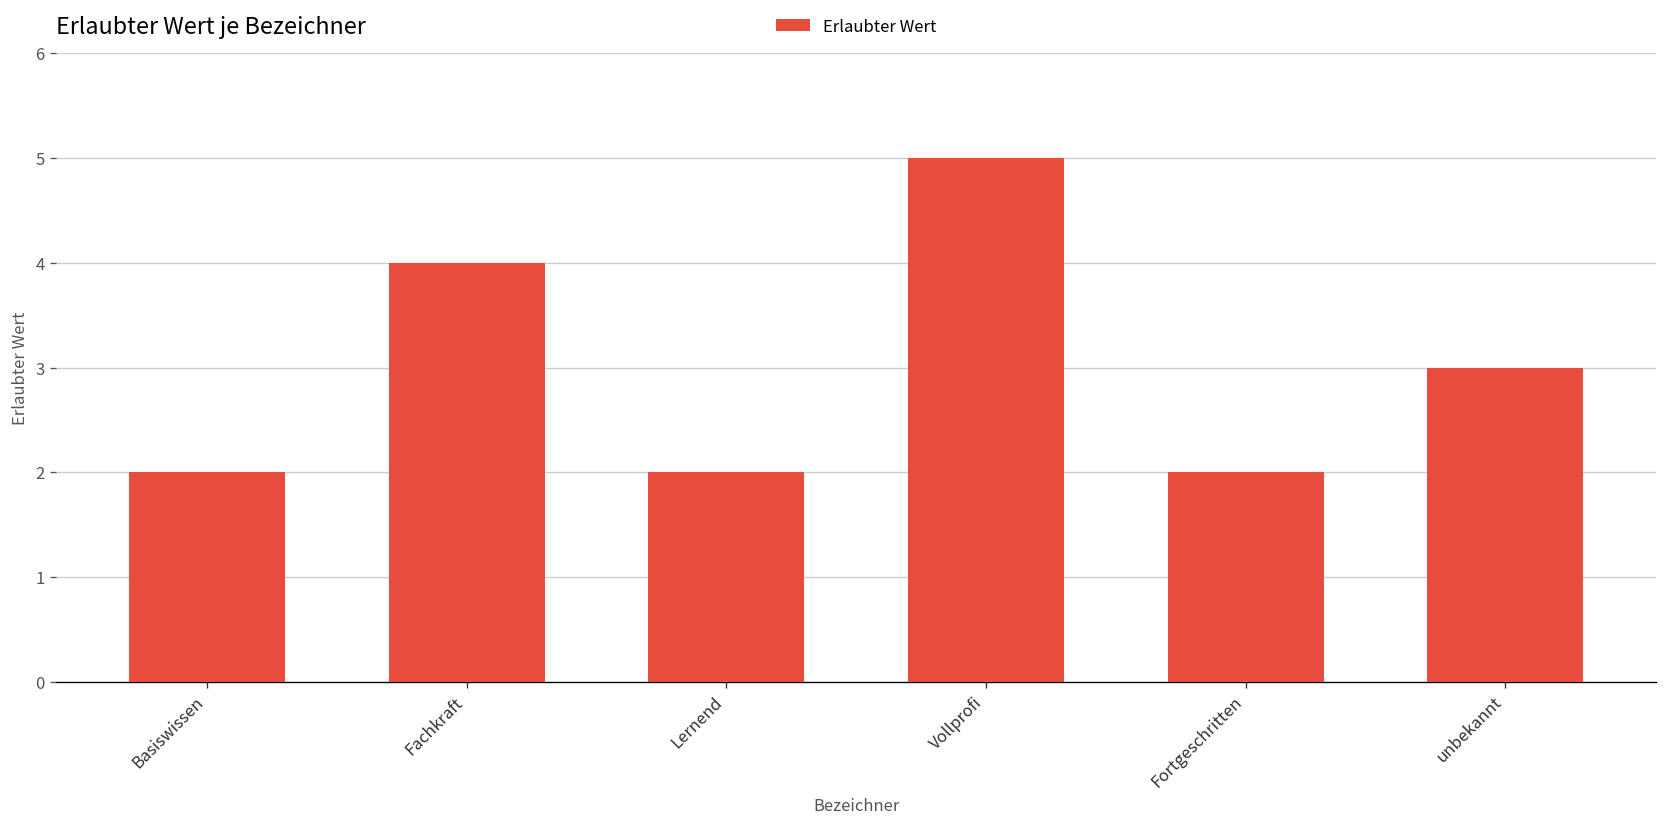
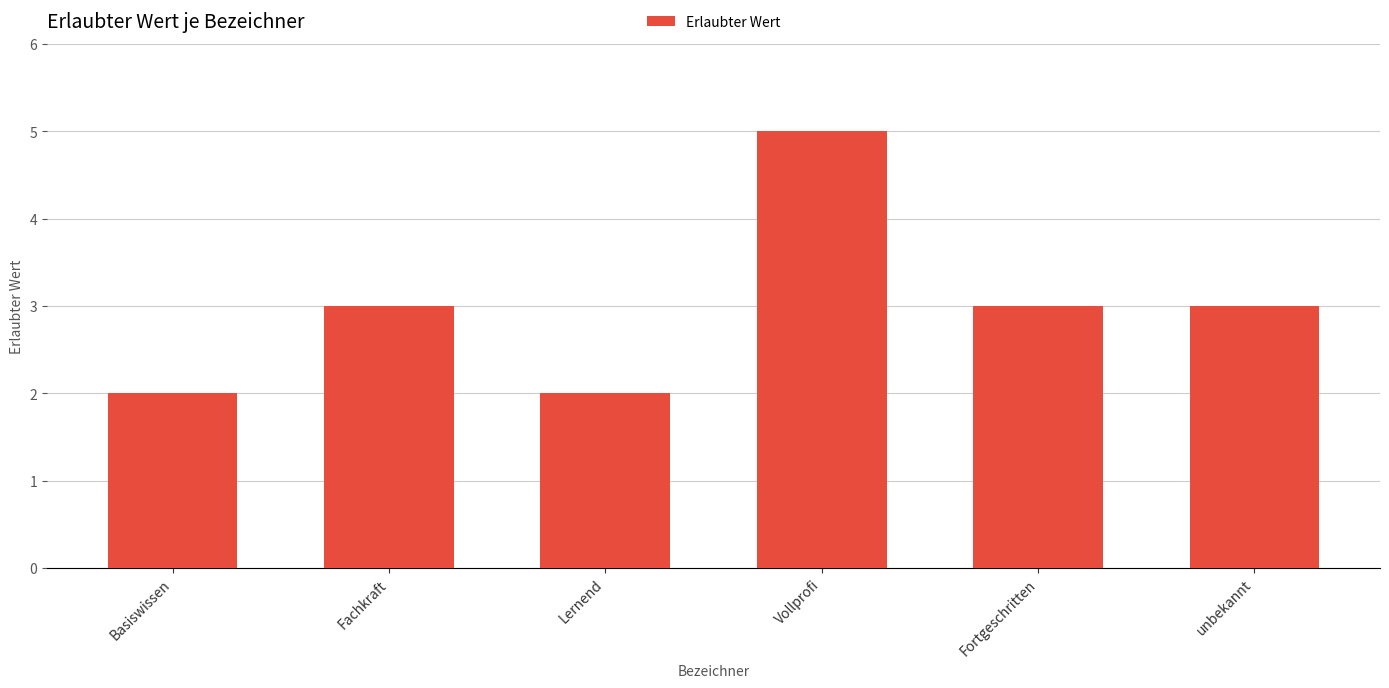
Fachkraft: 4 -> 3
Fortgeschritten: 2 -> 3
